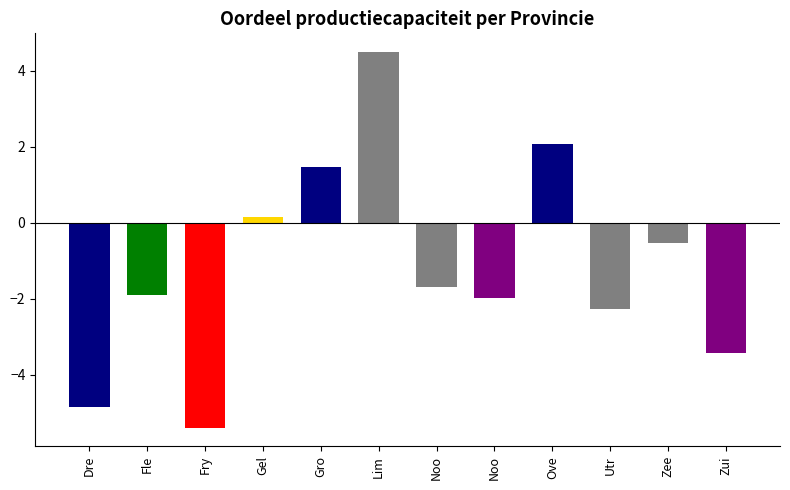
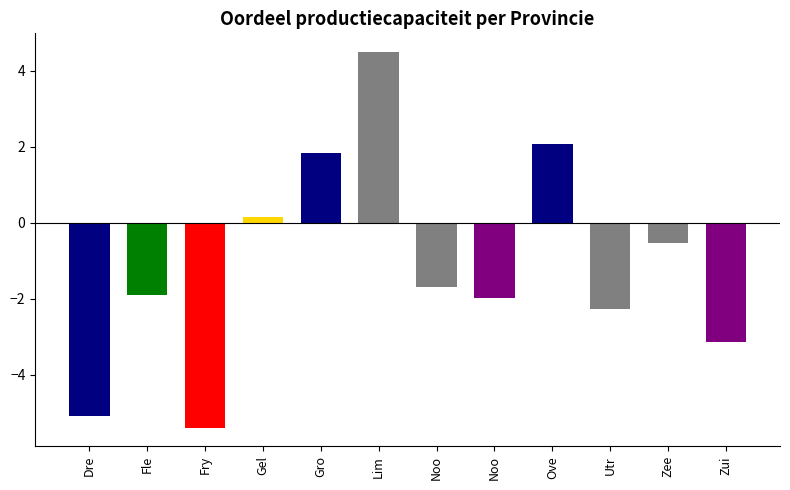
Dre: -4.9 -> -5.1
Gro: 1.5 -> 1.8
Zui: -3.4 -> -3.2
